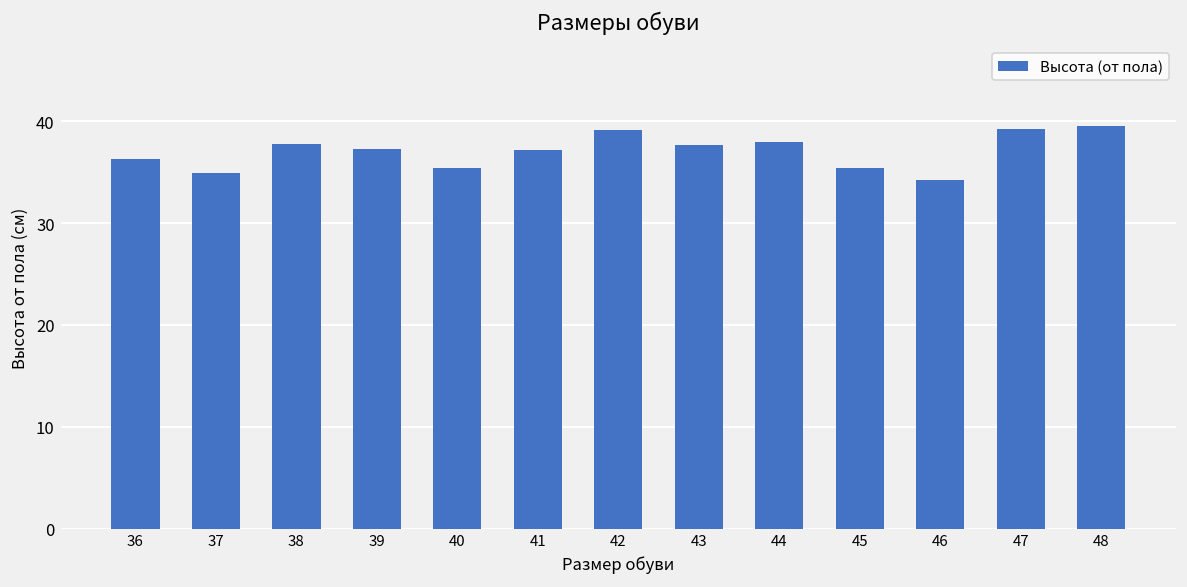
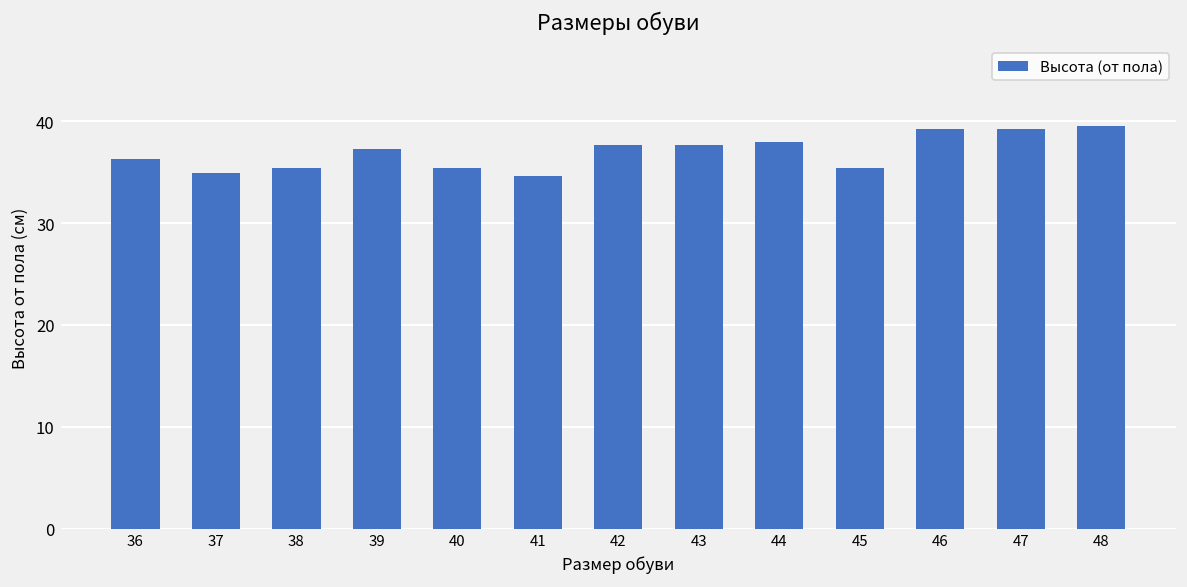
38: 38 -> 35
41: 37 -> 35
42: 39 -> 38
46: 34 -> 39
